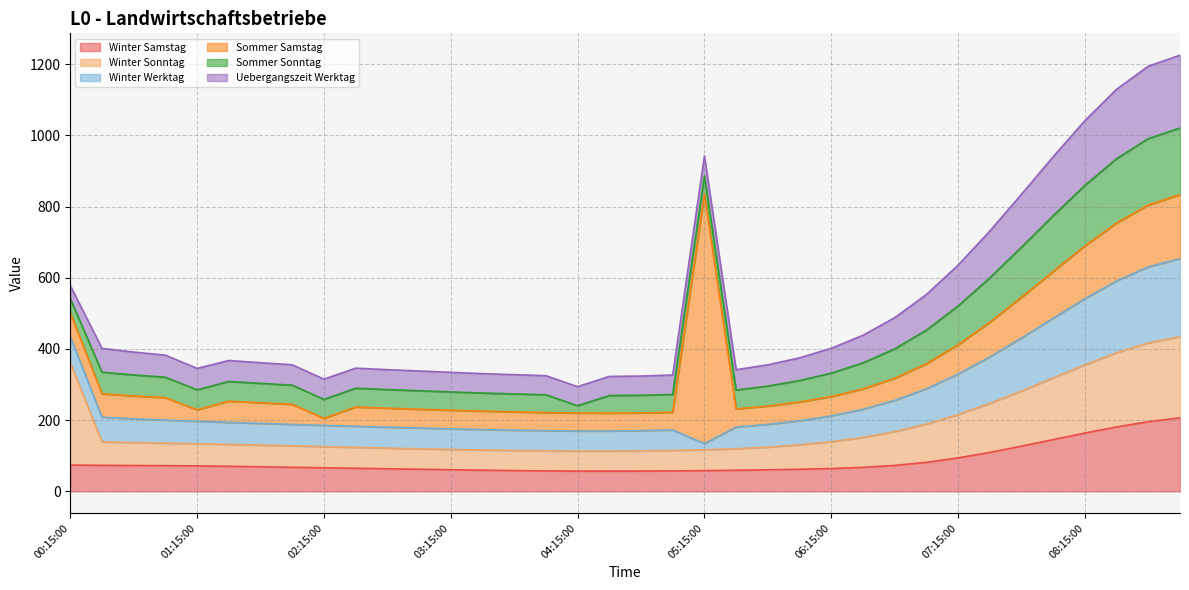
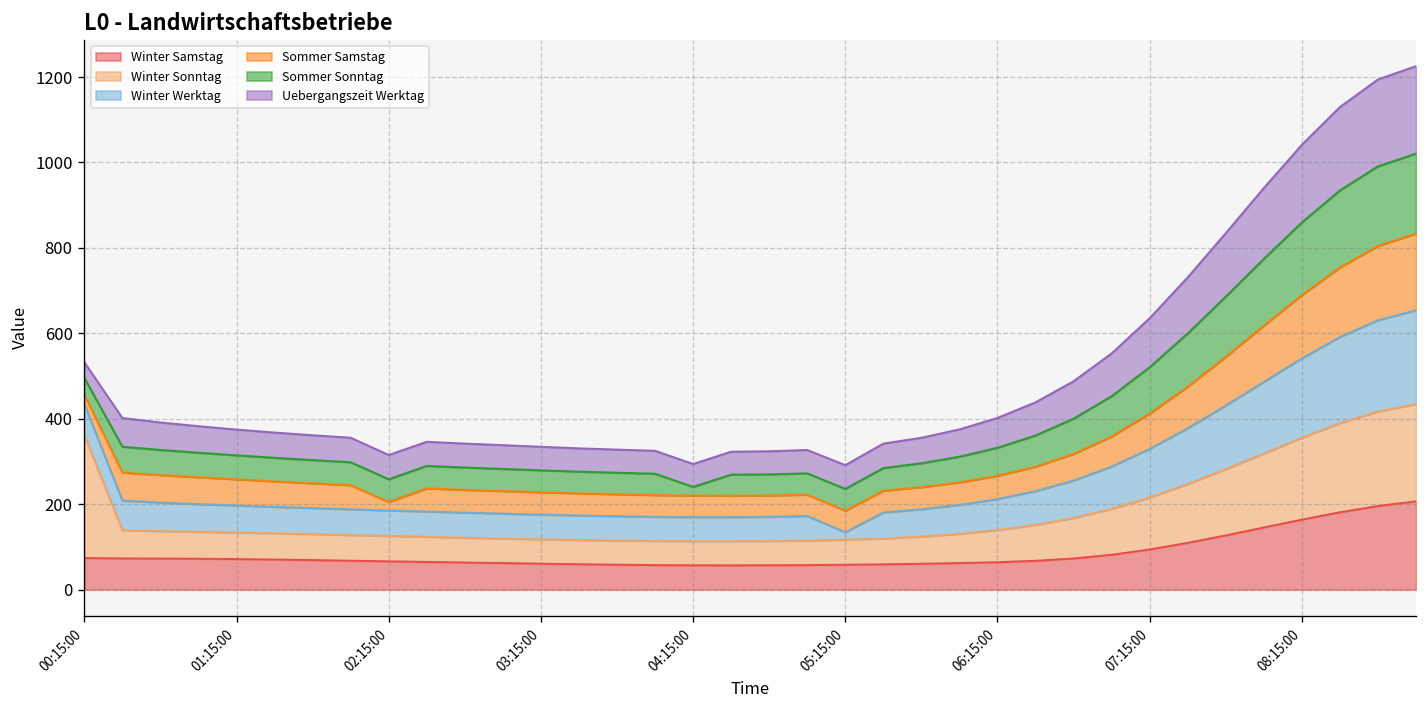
Sommer Samstag, 00:15:00: 70 -> 20
Sommer Samstag, 01:15:00: 30 -> 60
Sommer Samstag, 05:15:00: 700 -> 50
